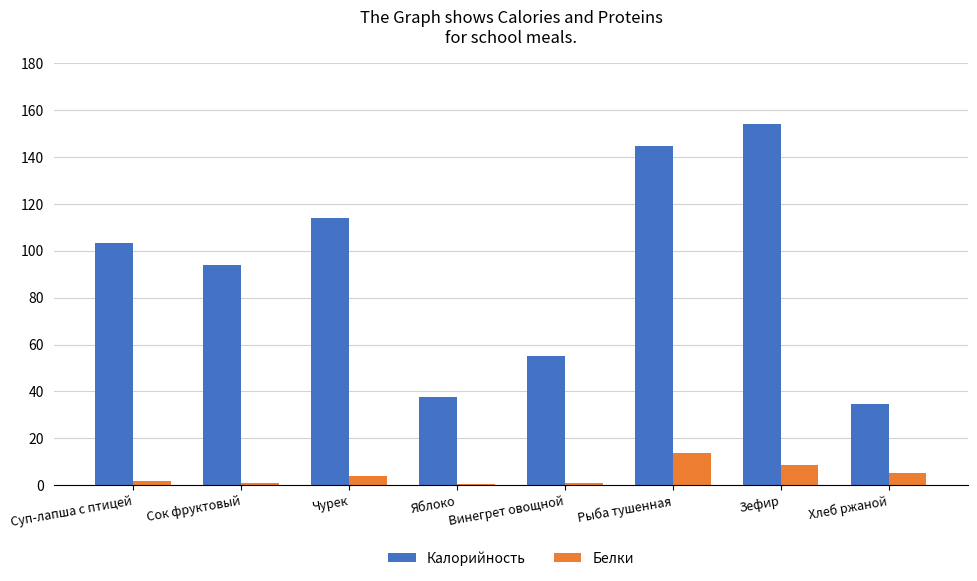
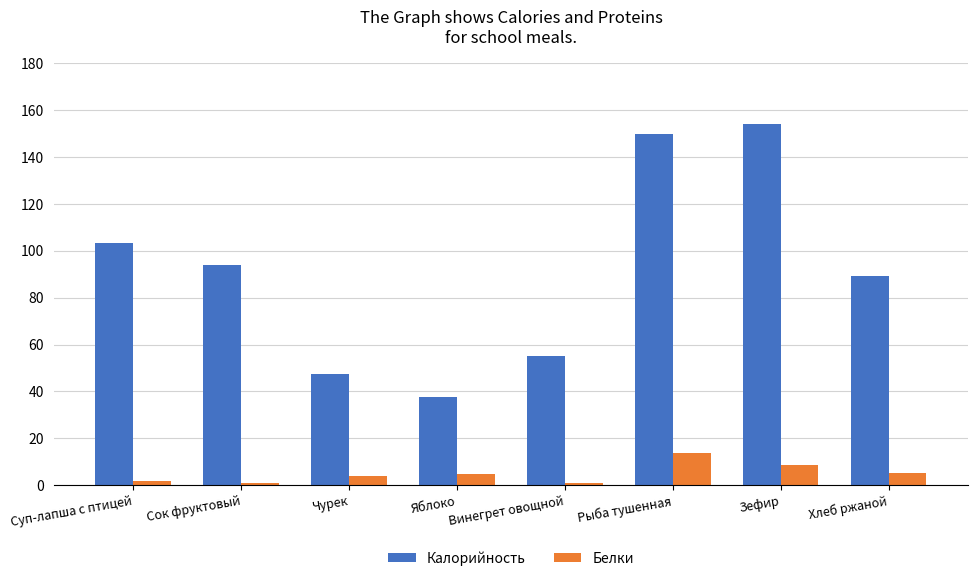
Калорийность, Чурек: 114 -> 47
Белки, Яблоко: 0 -> 5
Калорийность, Рыба тушенная: 145 -> 150
Калорийность, Хлеб ржаной: 35 -> 89
